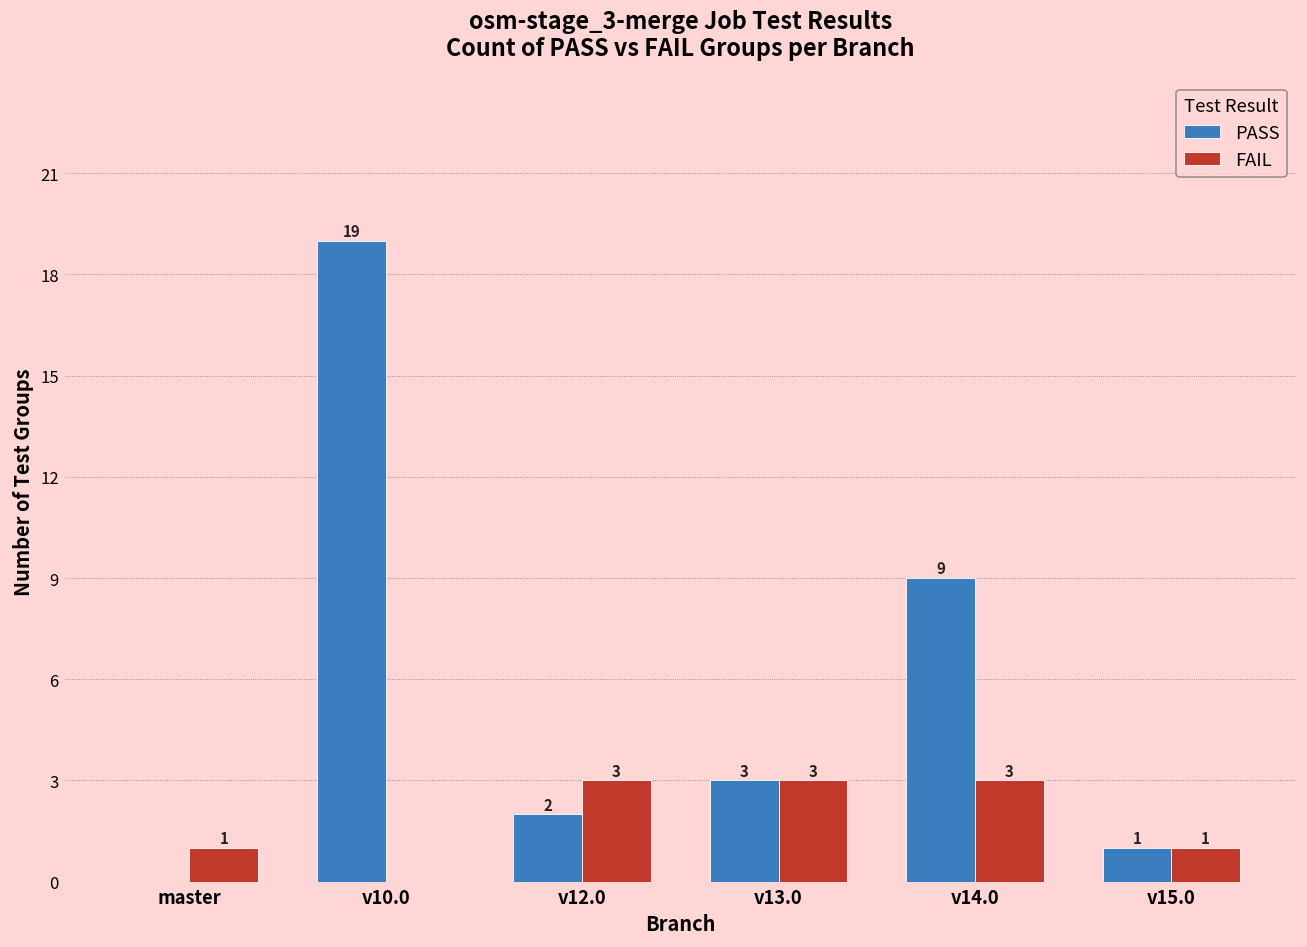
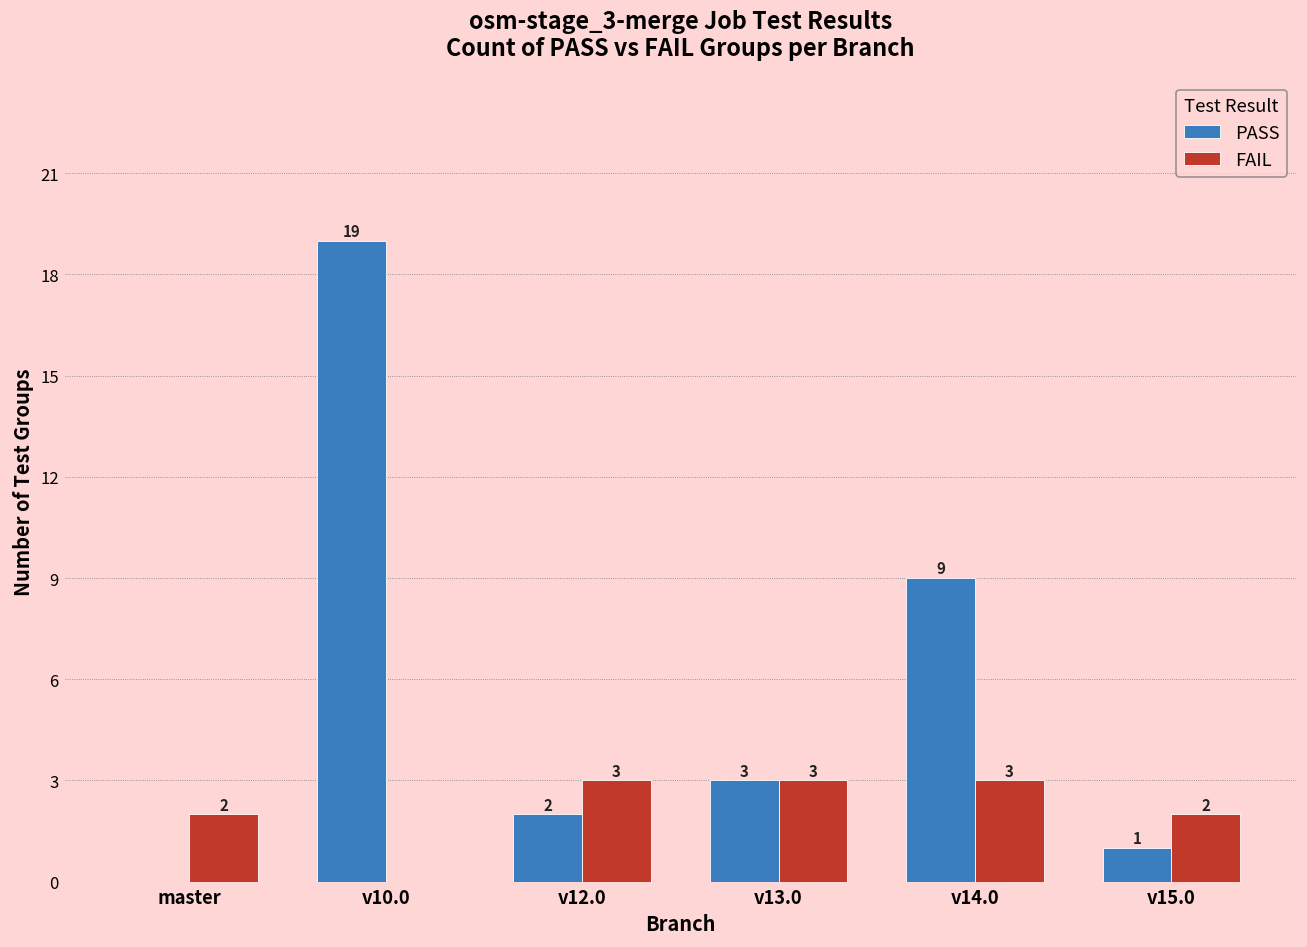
FAIL, master: 1 -> 2
FAIL, v15.0: 1 -> 2
